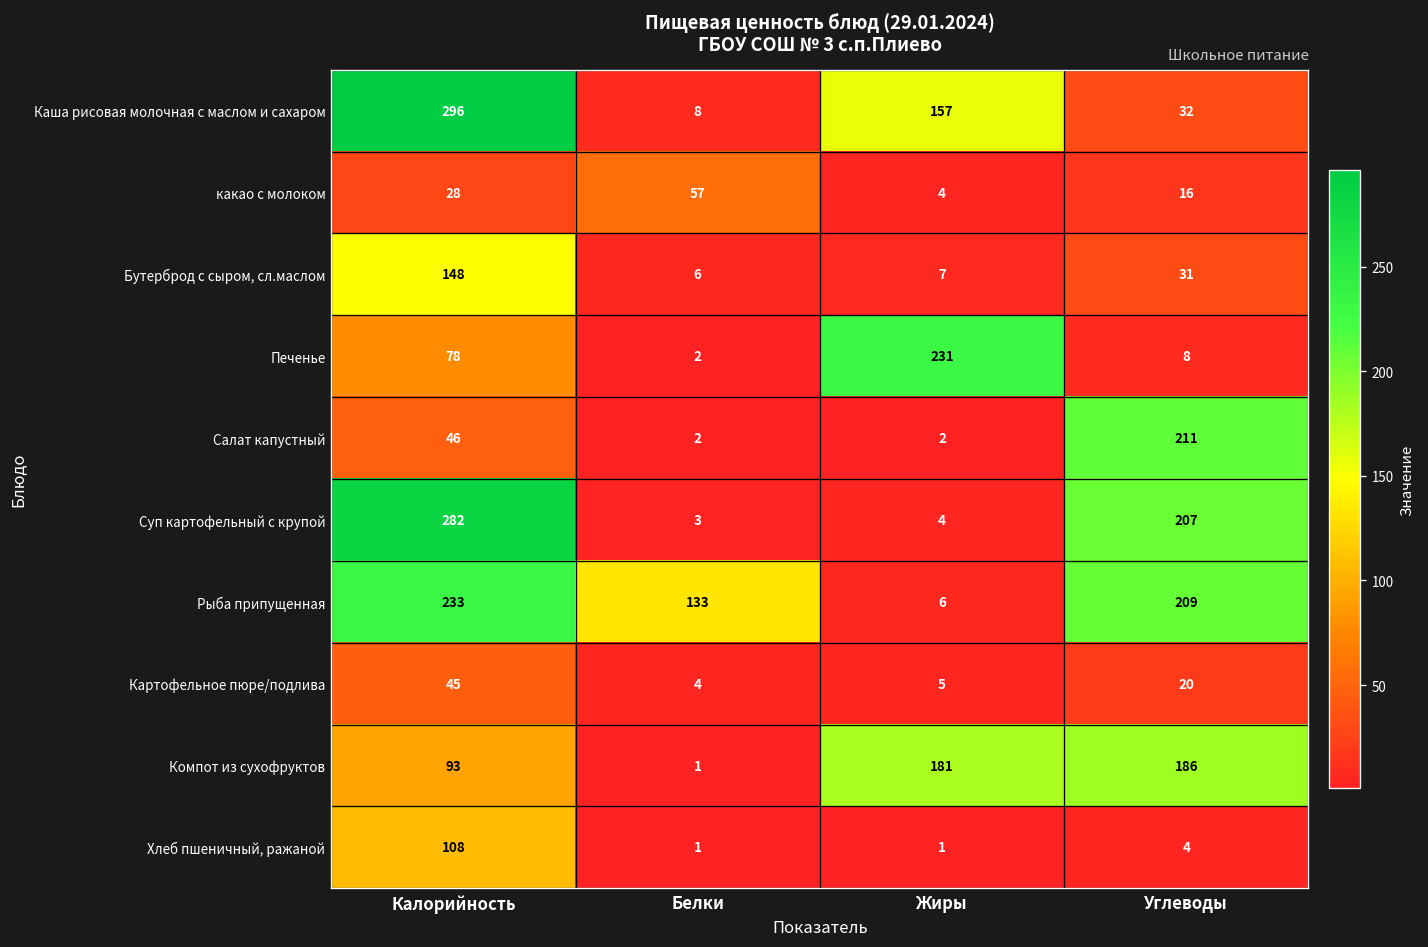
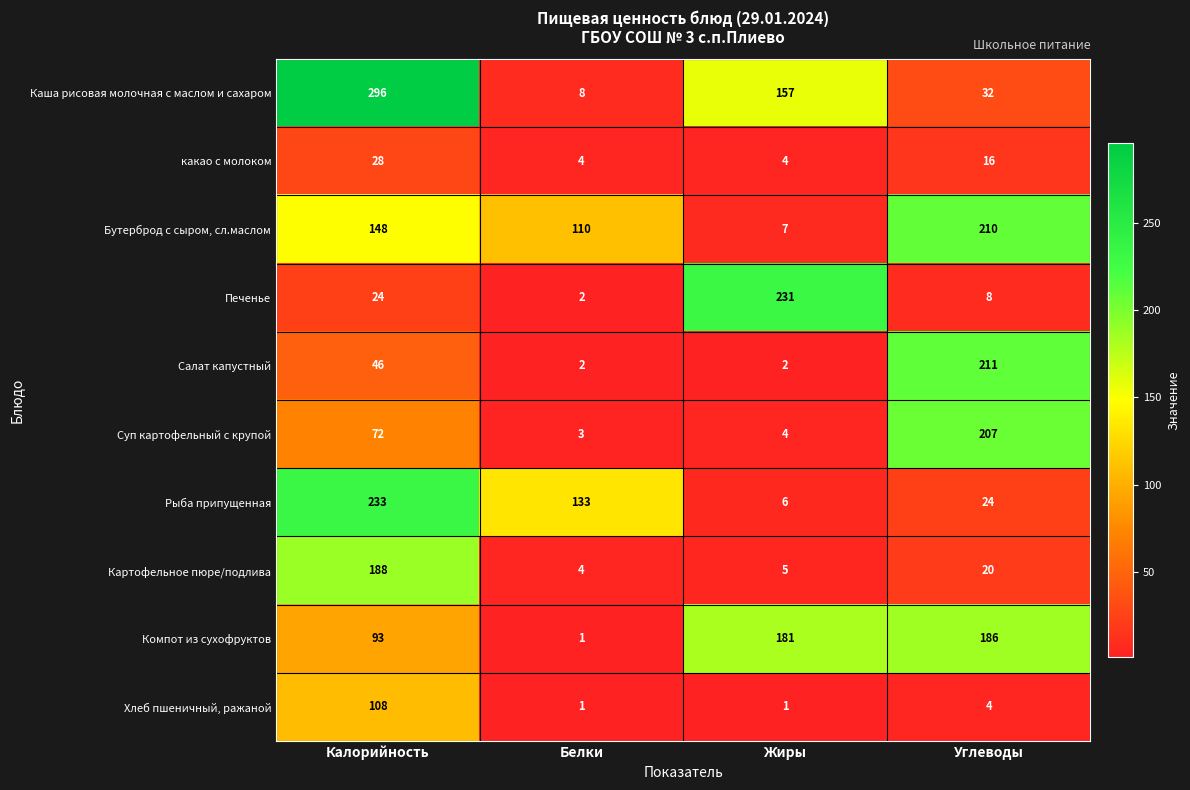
какао с молоком, Белки: 57 -> 4
Бутерброд с сыром, сл.маслом, Белки: 6 -> 110
Бутерброд с сыром, сл.маслом, Углеводы: 31 -> 210
Печенье, Калорийность: 78 -> 24
Суп картофельный с крупой, Калорийность: 282 -> 72
Рыба припущенная, Углеводы: 209 -> 24
Картофельное пюре/подлива, Калорийность: 45 -> 188
